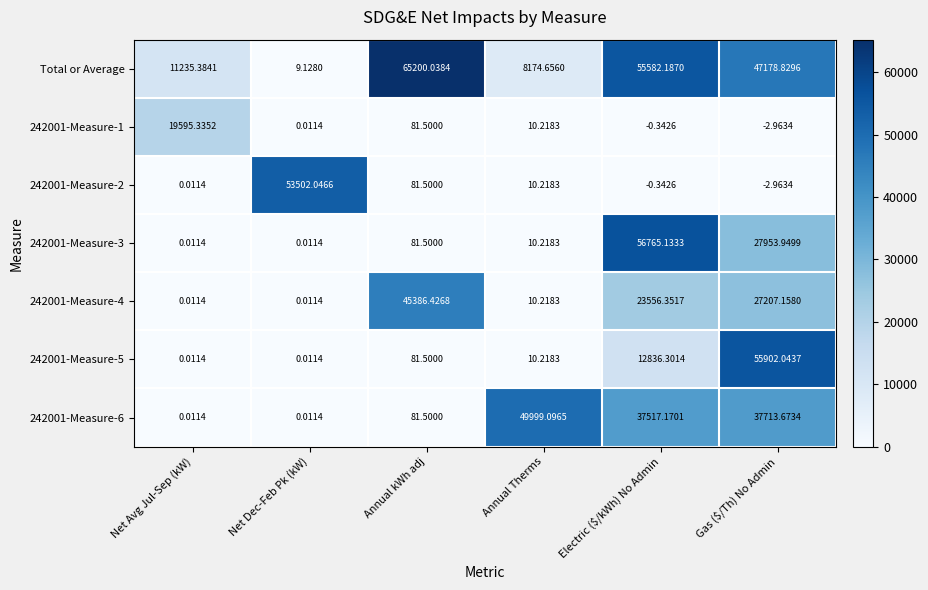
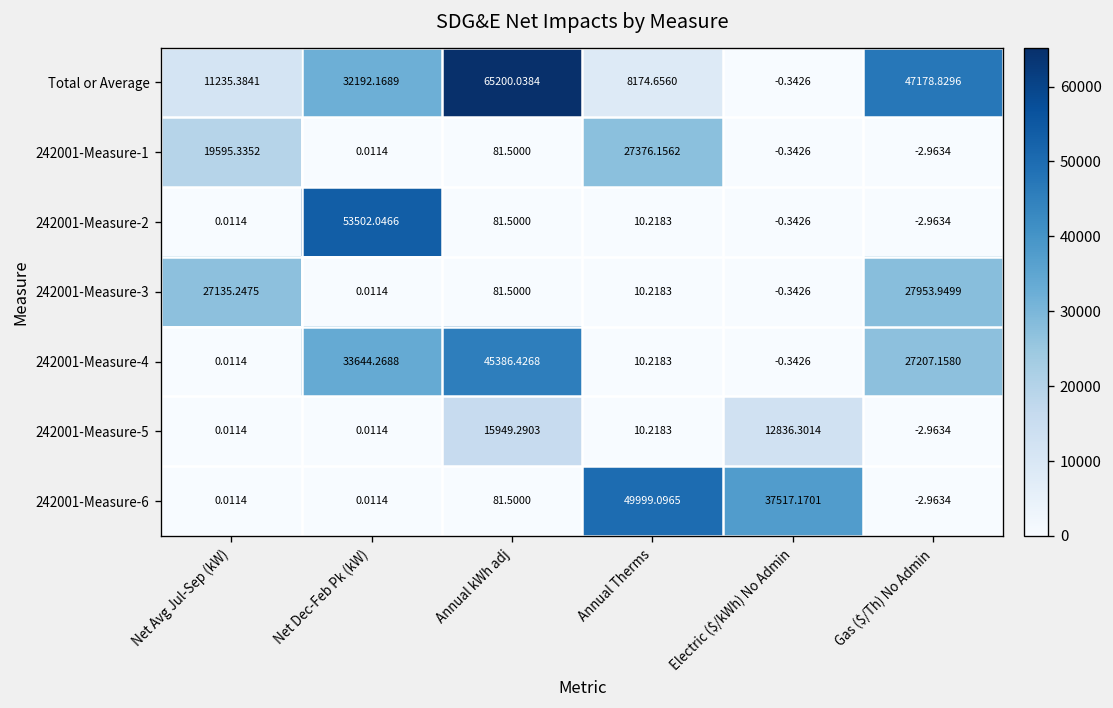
Total or Average, Net Dec-Feb Pk (kW): 9.1280 -> 32192.1689
Total or Average, Electric ($/kWh) No Admin: 55582.1870 -> -0.3426
242001-Measure-1, Annual Therms: 10.2183 -> 27376.1562
242001-Measure-3, Net Avg Jul-Sep (kW): 0.0114 -> 27135.2475
242001-Measure-3, Electric ($/kWh) No Admin: 56765.1333 -> -0.3426
242001-Measure-4, Net Dec-Feb Pk (kW): 0.0114 -> 33644.2688
242001-Measure-4, Electric ($/kWh) No Admin: 23556.3517 -> -0.3426
242001-Measure-5, Annual kWh adj: 81.5000 -> 15949.2903
242001-Measure-5, Gas ($/Th) No Admin: 55902.0437 -> -2.9634
242001-Measure-6, Gas ($/Th) No Admin: 37713.6734 -> -2.9634
